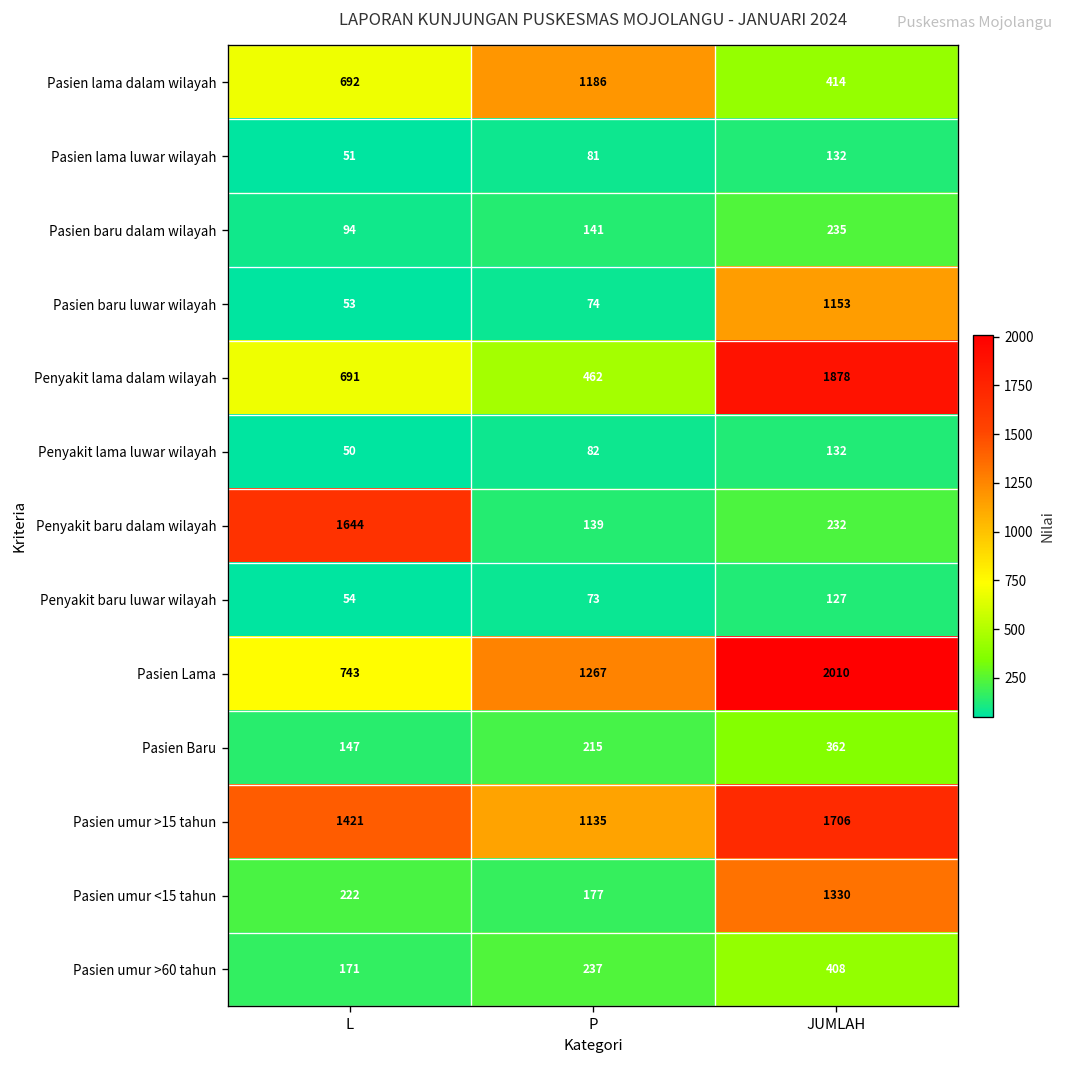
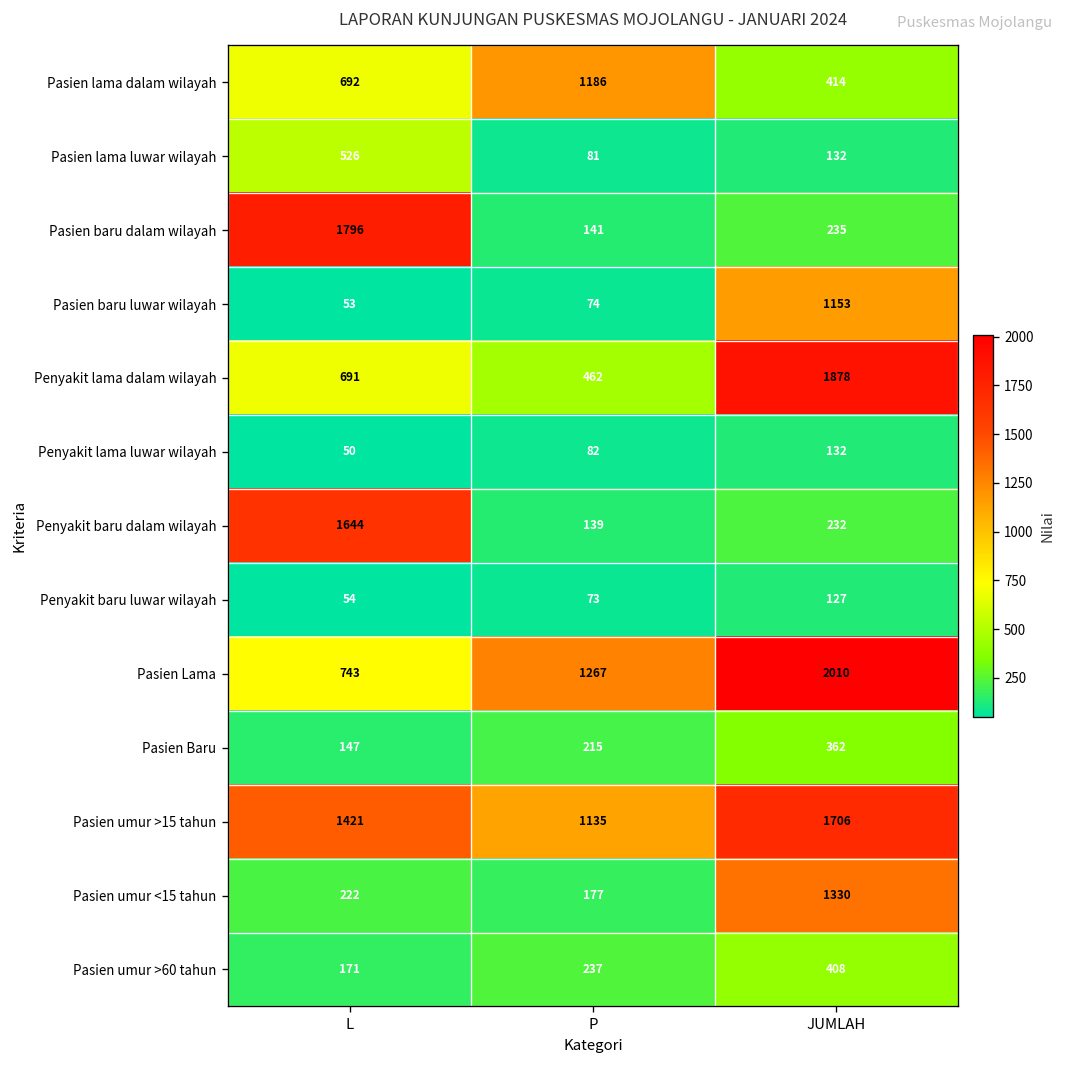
Pasien lama luwar wilayah, L: 51 -> 526
Pasien baru dalam wilayah, L: 94 -> 1796
